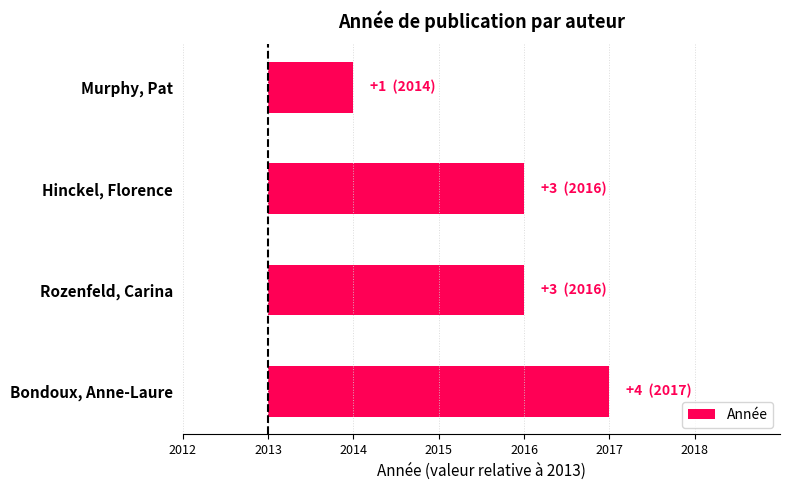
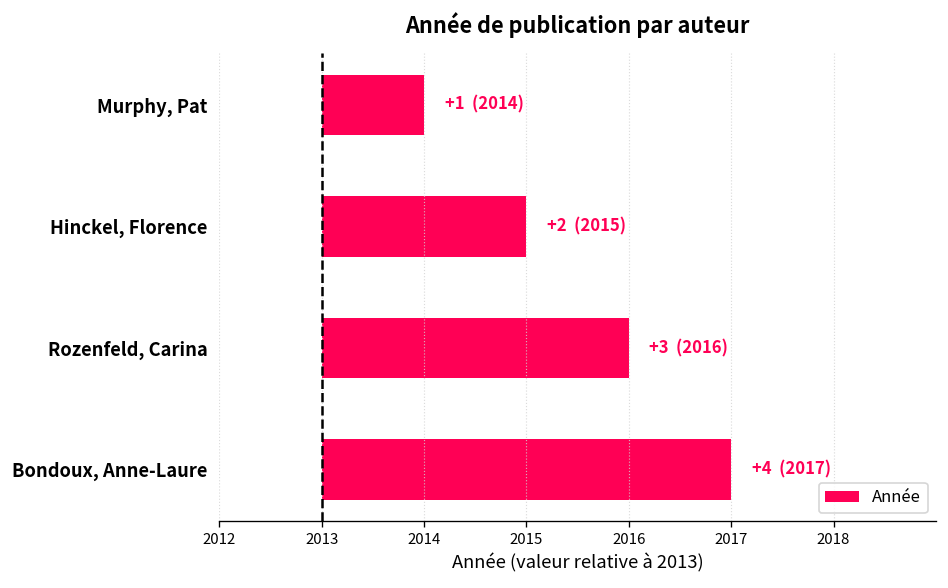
Hinckel, Florence: +3 (2016) -> +2 (2015)
